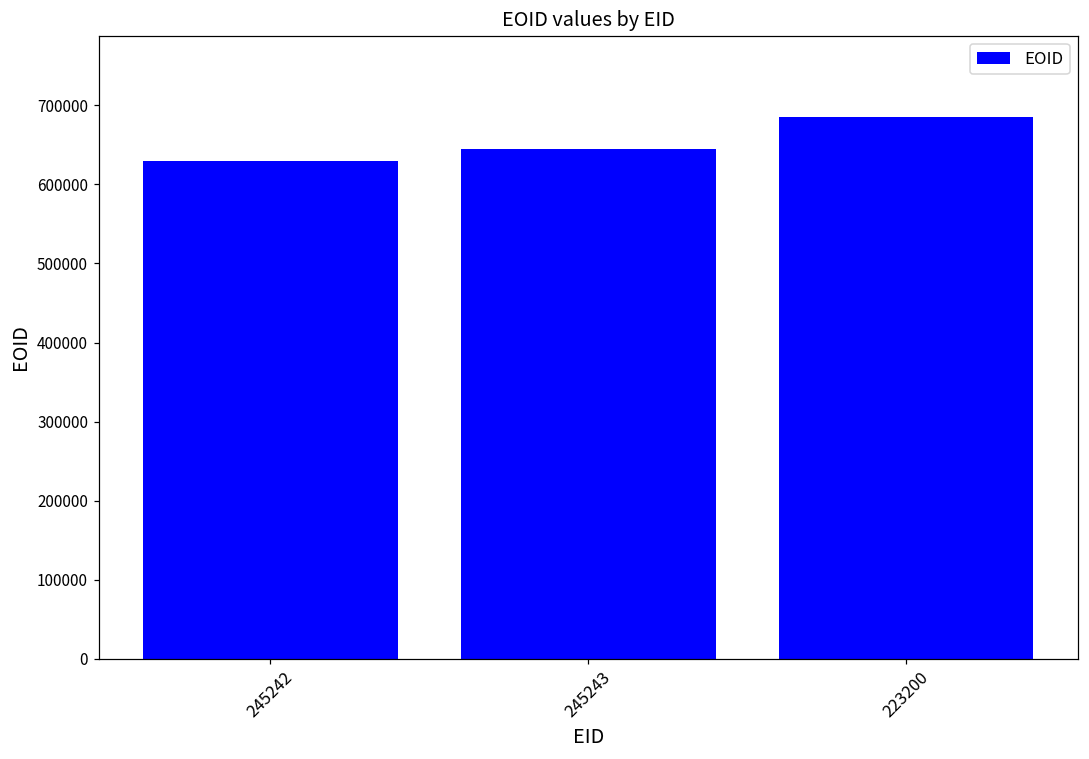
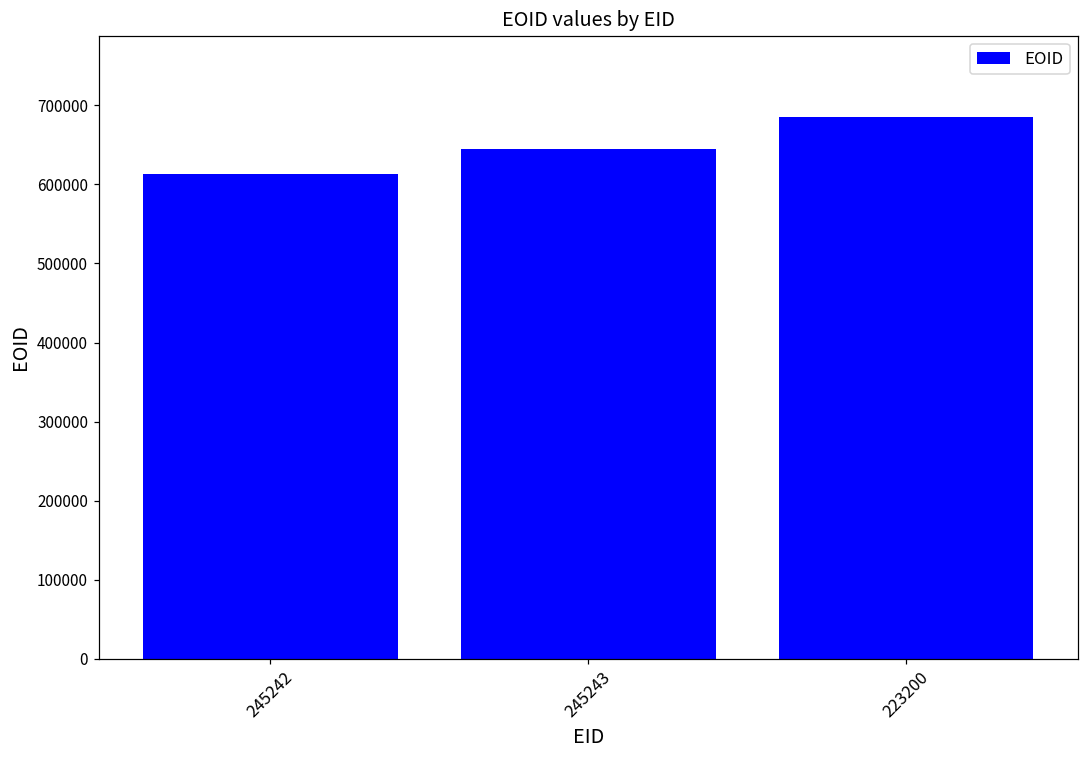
245242: 630000 -> 610000
